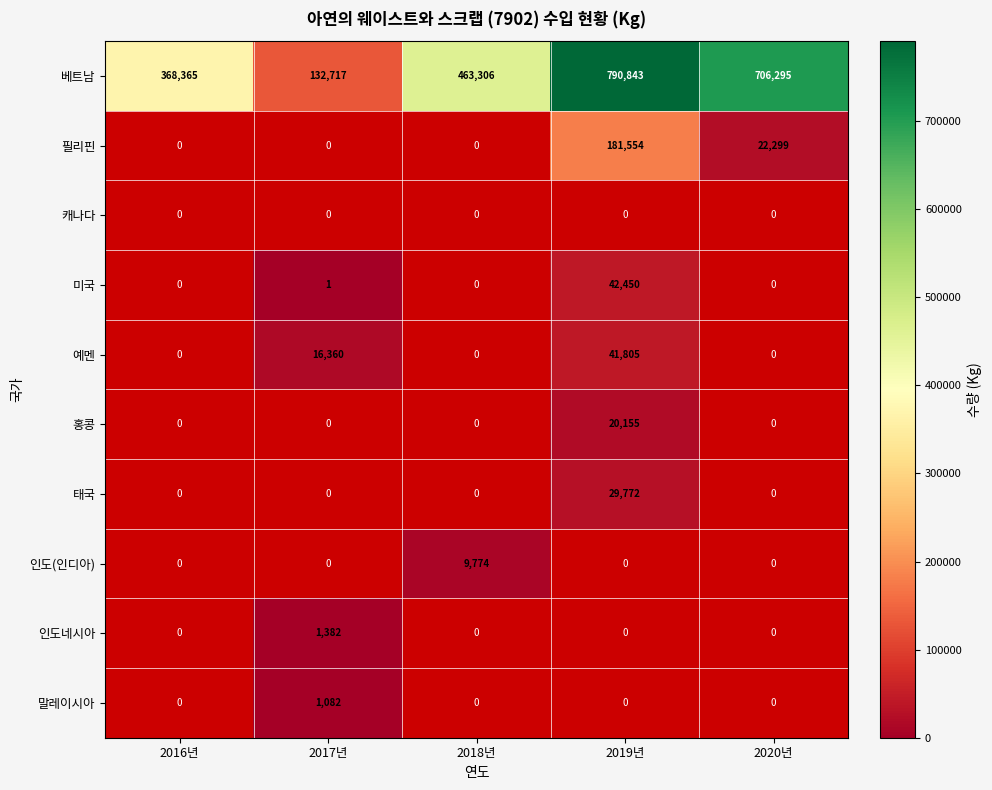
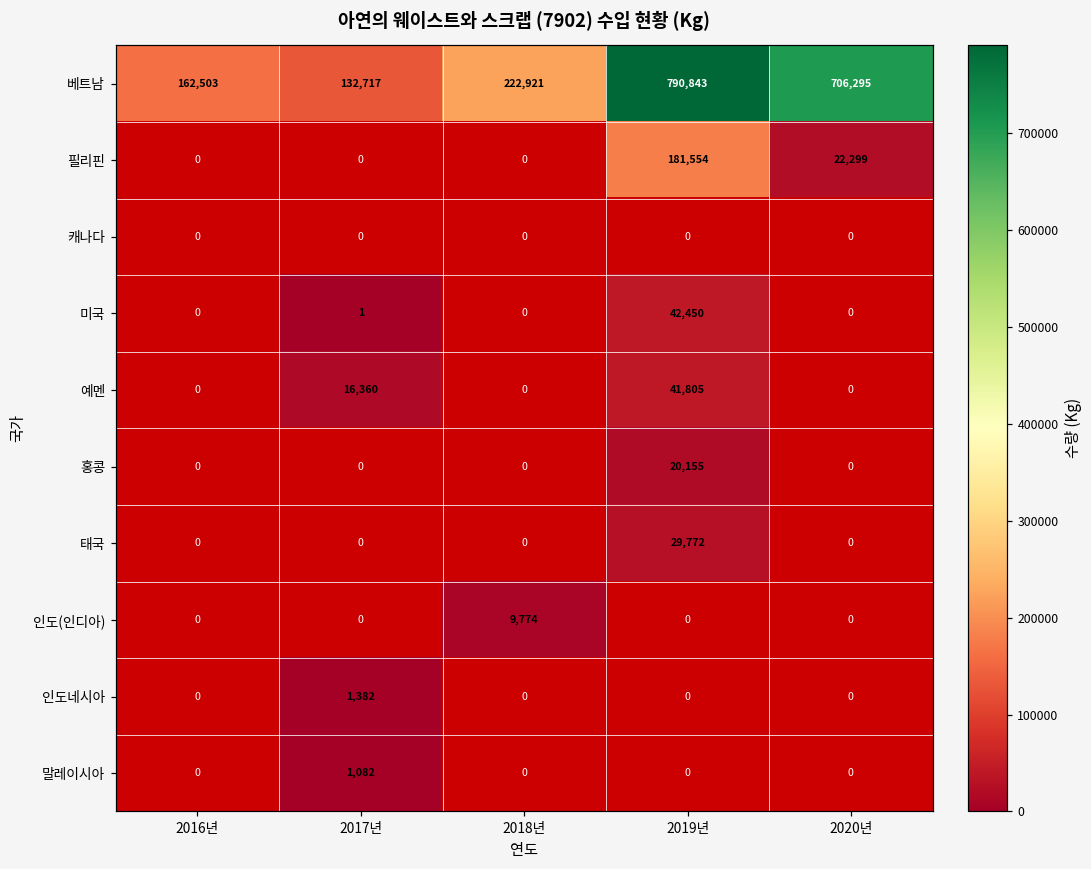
베트남, 2016년: 368,365 -> 162,503
베트남, 2018년: 463,306 -> 222,921
